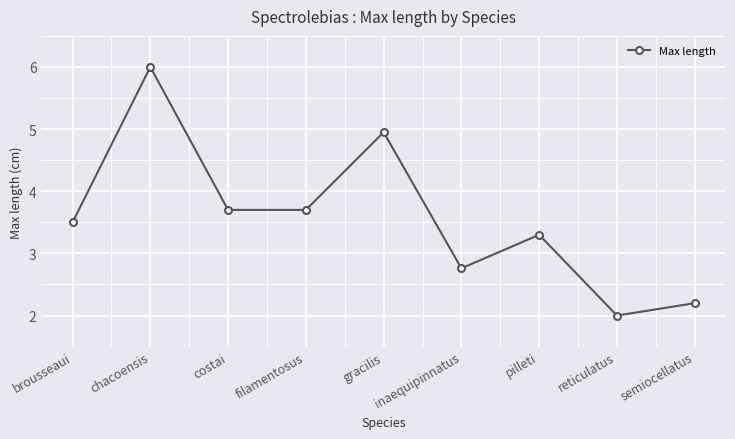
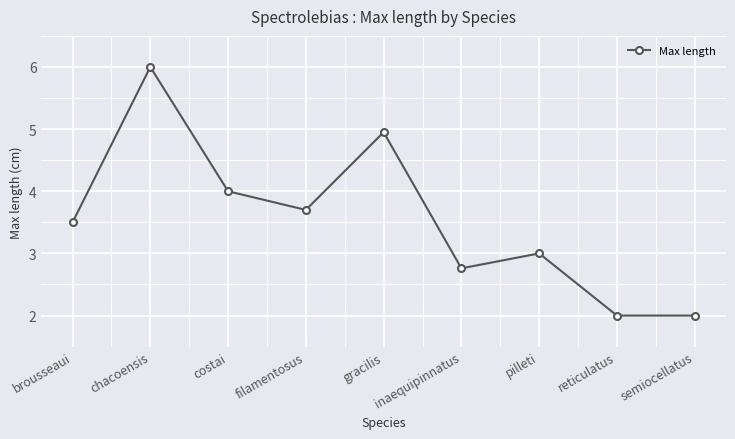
costai: 3.7 -> 4.0
pilleti: 3.3 -> 3.0
semiocellatus: 2.2 -> 2.0
